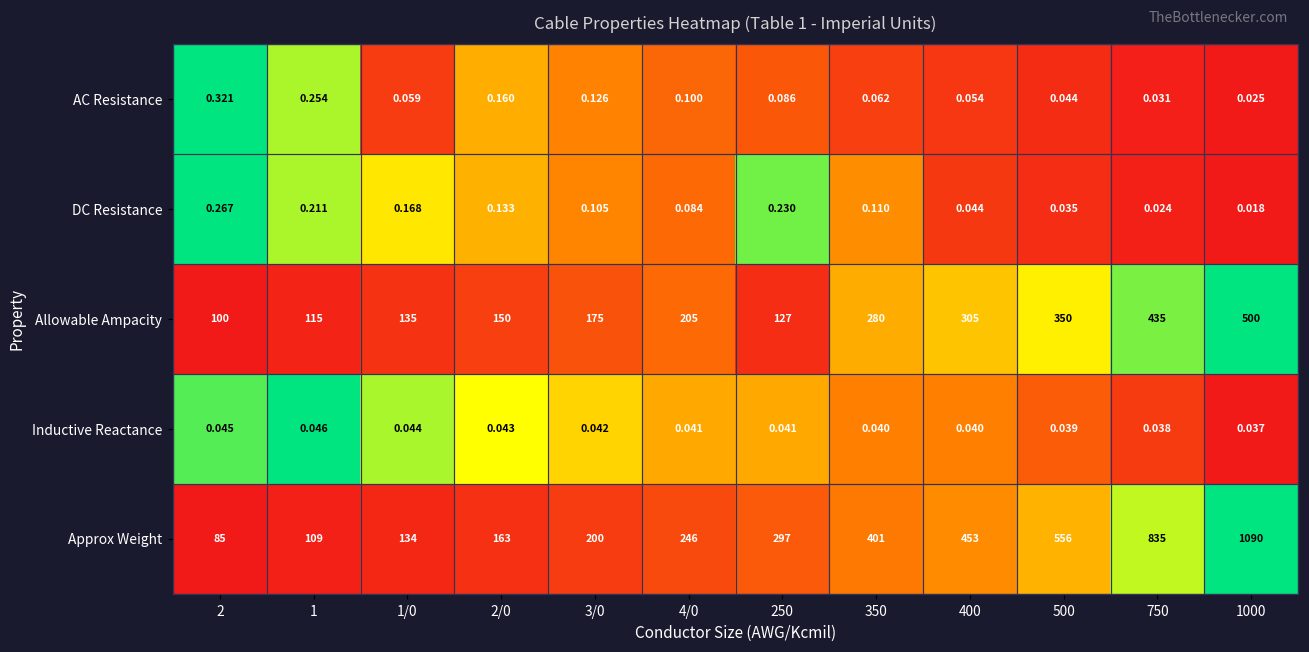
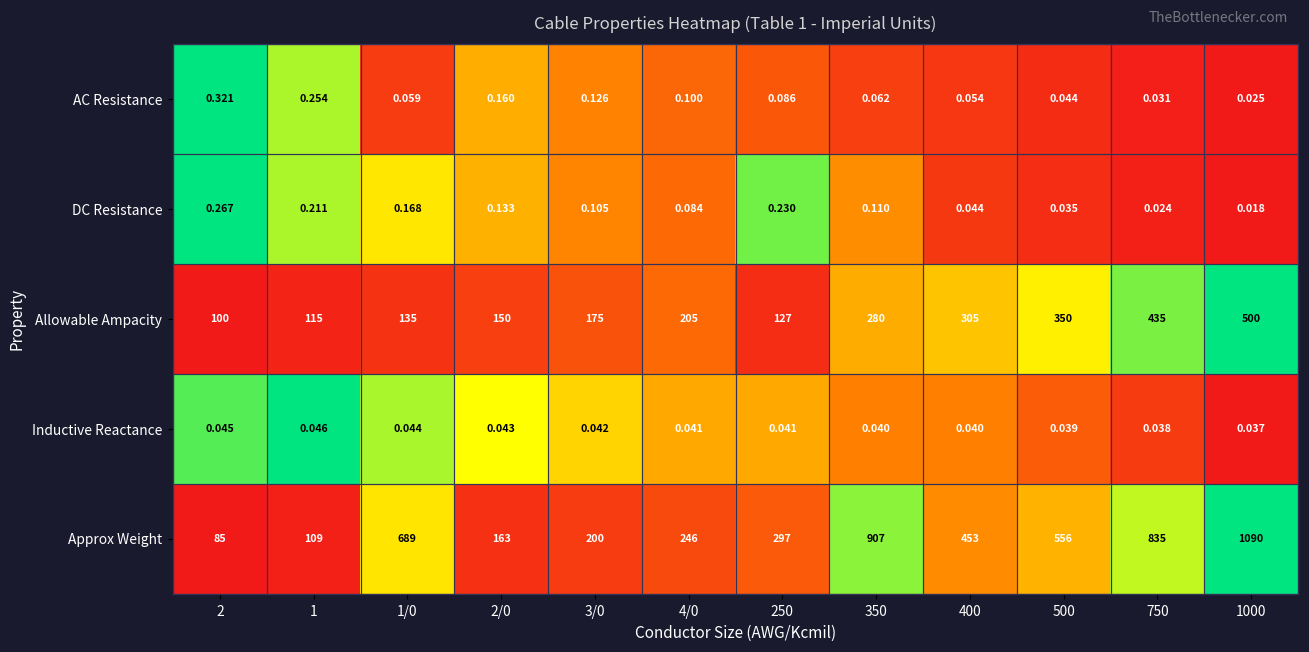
Approx Weight, 1/0: 134 -> 689
Approx Weight, 350: 401 -> 907
